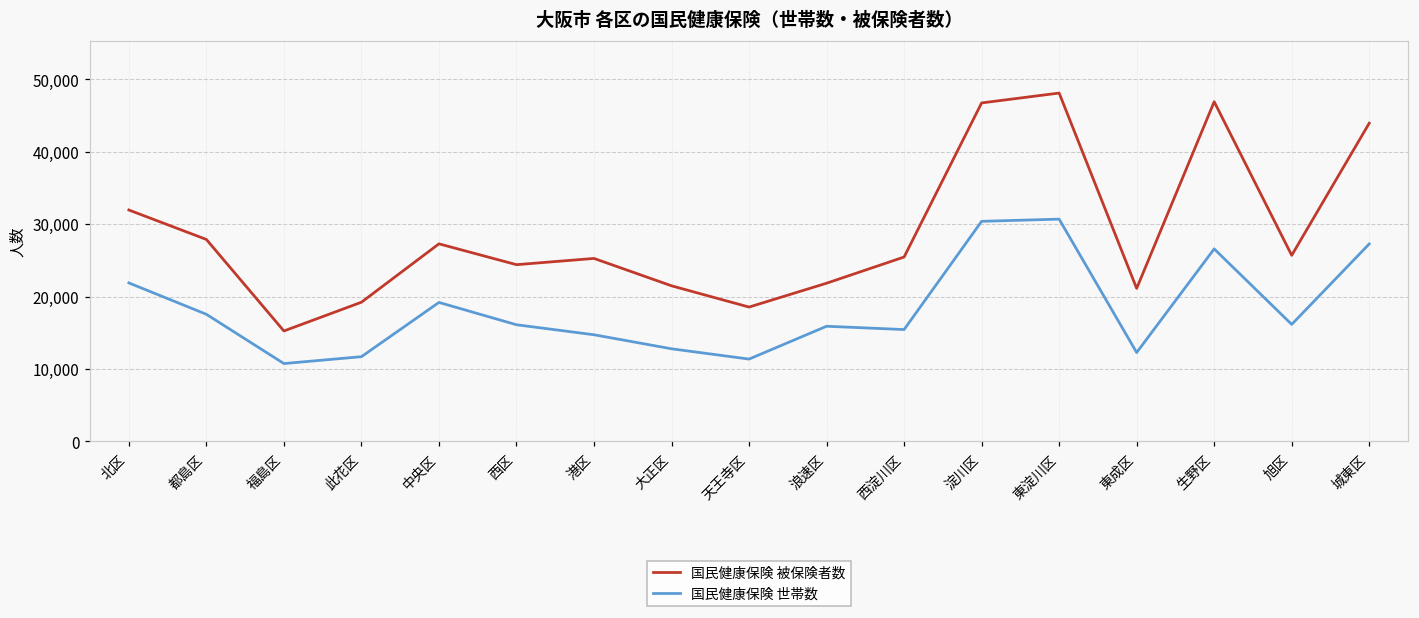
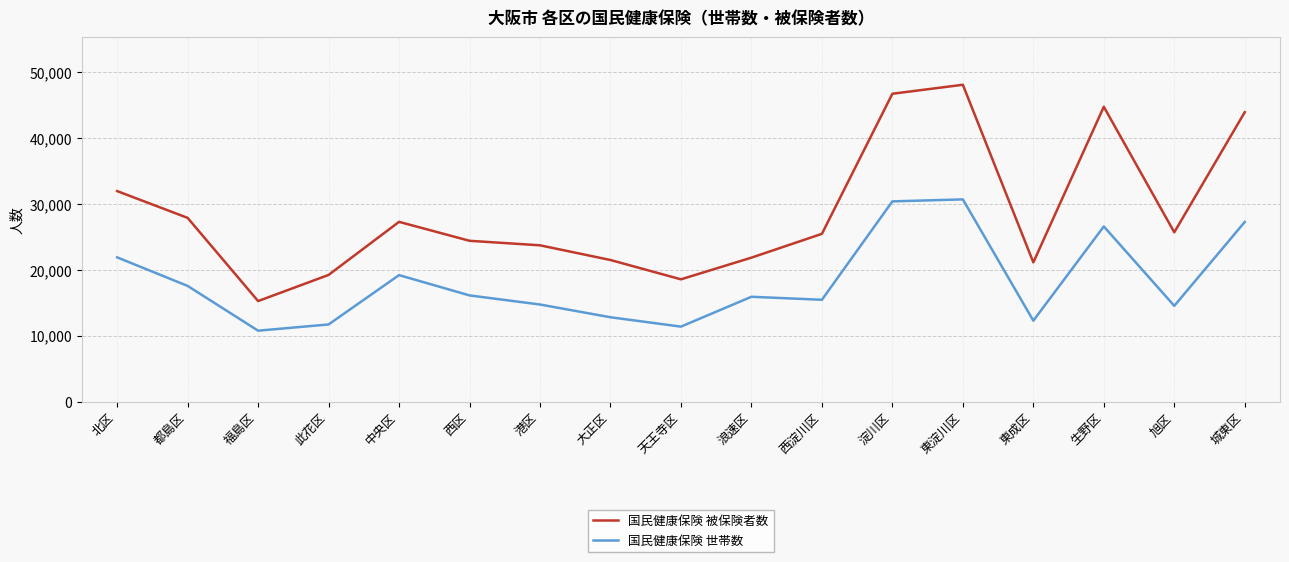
国民健康保険 被保険者数, 港区: 25,000 -> 24,000
国民健康保険 被保険者数, 生野区: 47,000 -> 45,000
国民健康保険 世帯数, 旭区: 16,000 -> 15,000
